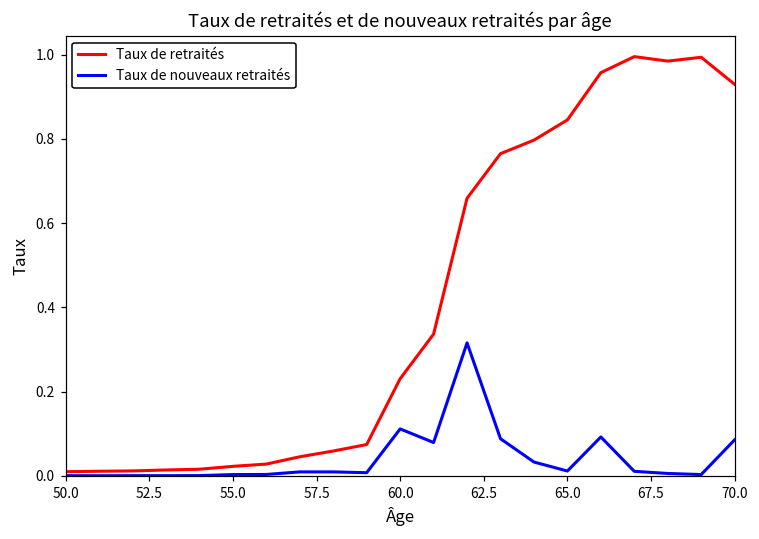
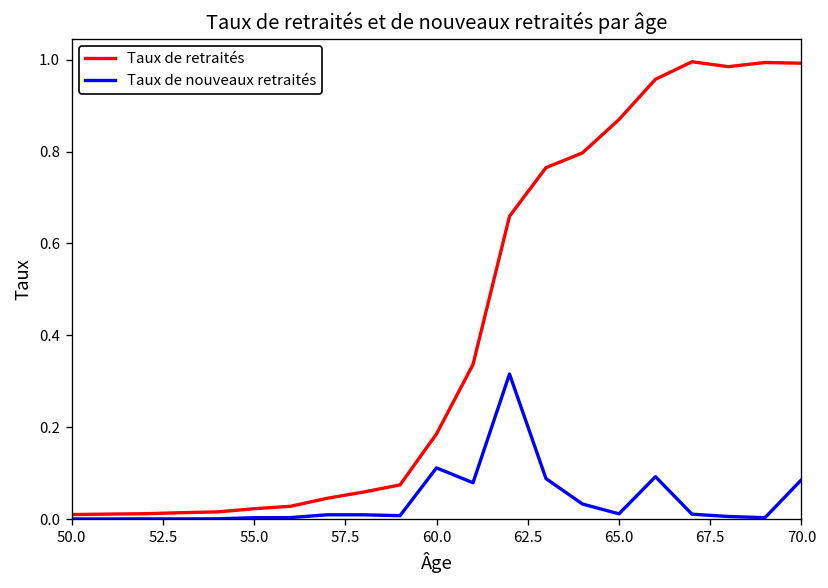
Taux de retraités, 60.0: 0.23 -> 0.19
Taux de retraités, 65.0: 0.85 -> 0.87
Taux de retraités, 70.0: 0.93 -> 0.99
